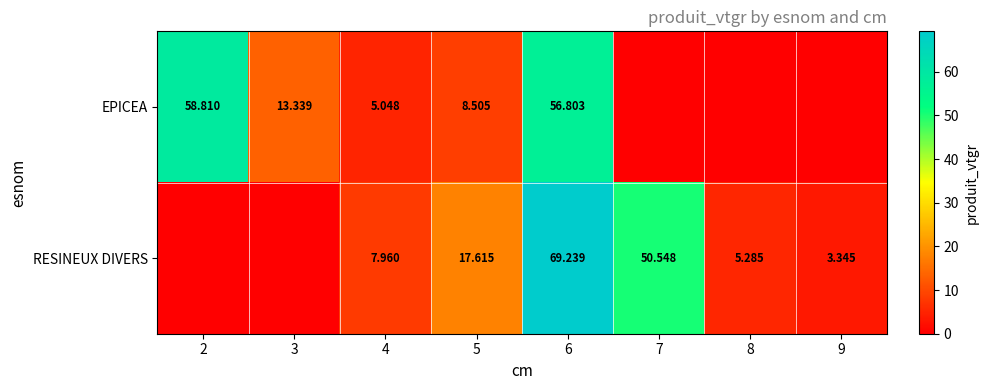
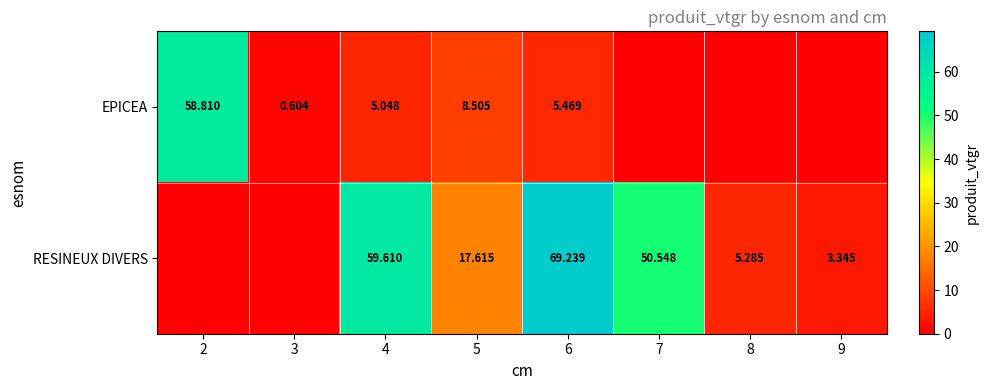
EPICEA, 3: 13.339 -> 0.604
EPICEA, 6: 56.803 -> 5.469
RESINEUX DIVERS, 4: 7.960 -> 59.610
